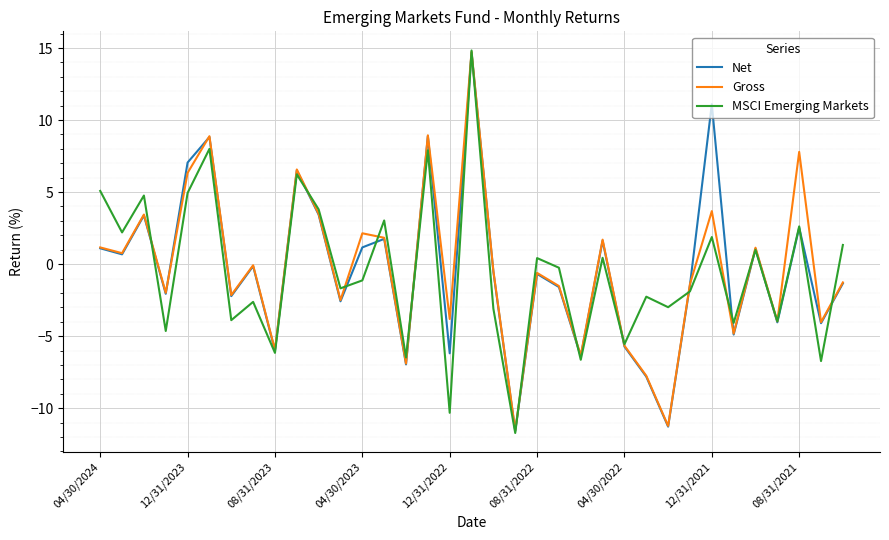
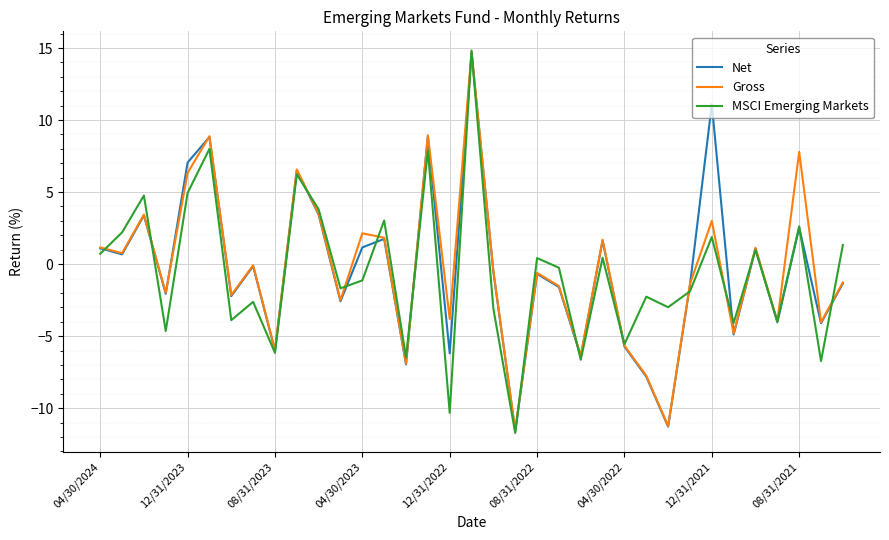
MSCI Emerging Markets, 04/30/2024: 5.1 -> 0.7
Gross, 12/31/2021: 3.7 -> 3.0
